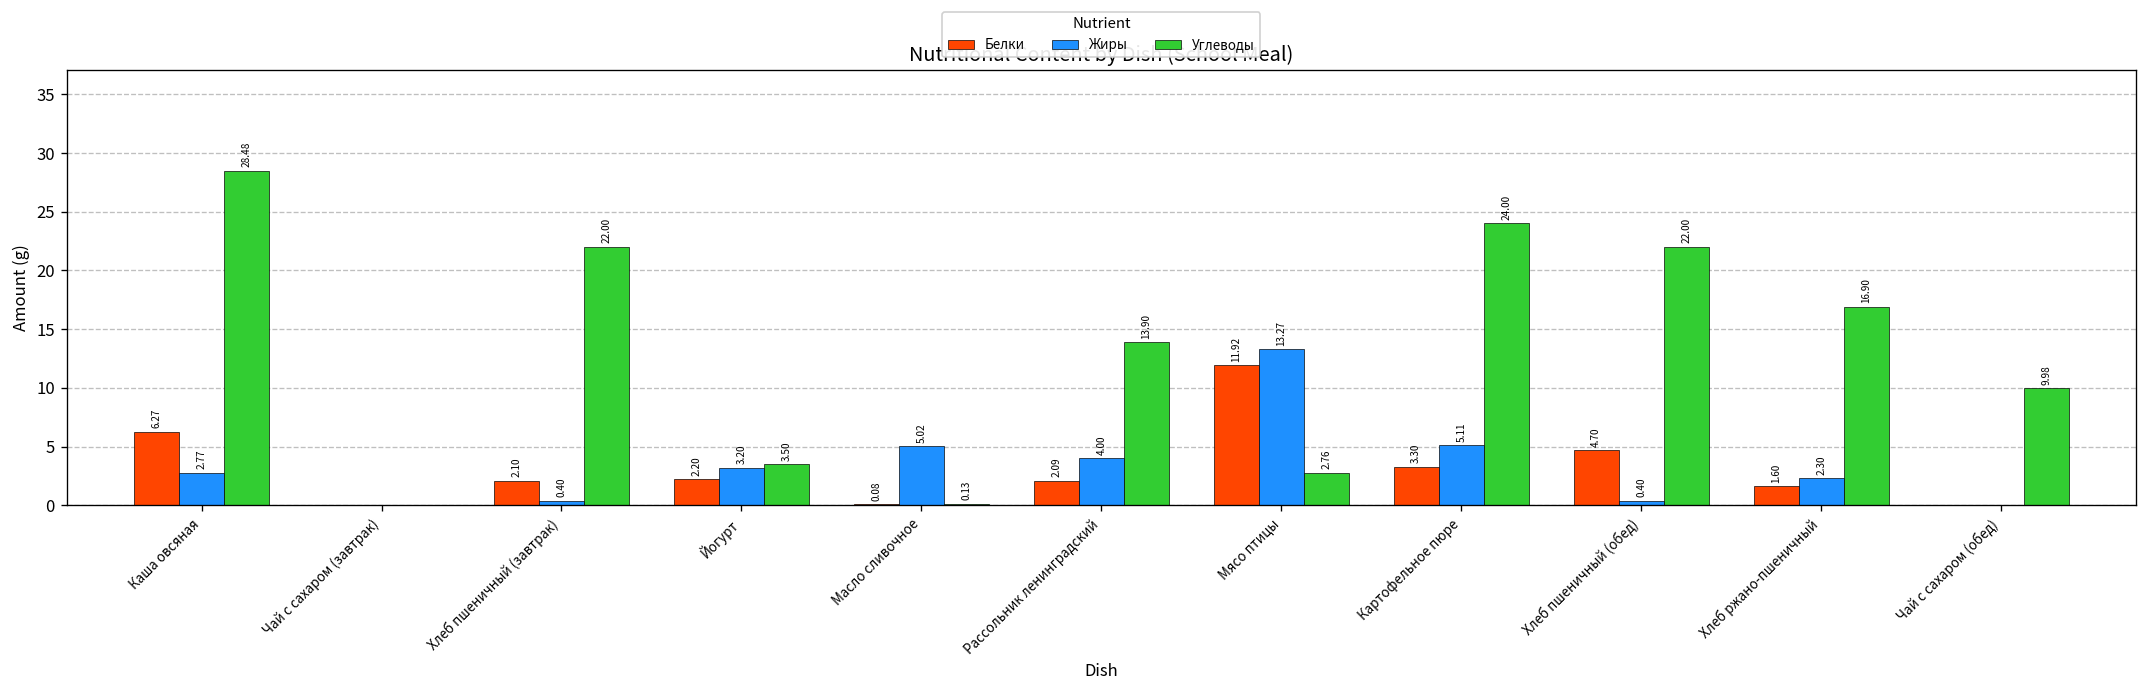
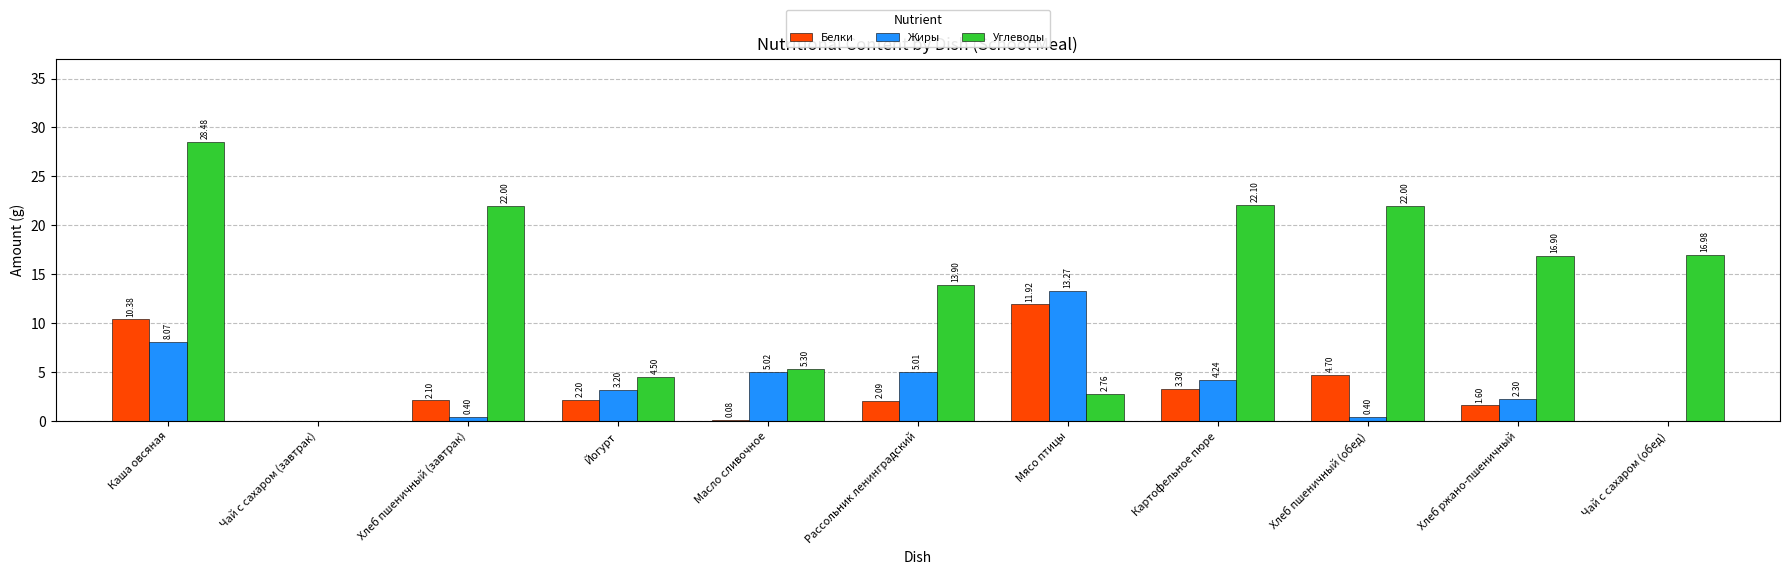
Белки, Каша овсяная: 6.27 -> 10.38
Жиры, Каша овсяная: 2.77 -> 8.07
Углеводы, Йогурт: 3.50 -> 4.50
Углеводы, Масло сливочное: 0.13 -> 5.30
Жиры, Рассольник ленинградский: 4.00 -> 5.01
Жиры, Картофельное пюре: 5.11 -> 4.24
Углеводы, Картофельное пюре: 24.00 -> 22.10
Углеводы, Чай с сахаром (обед): 9.98 -> 16.98
